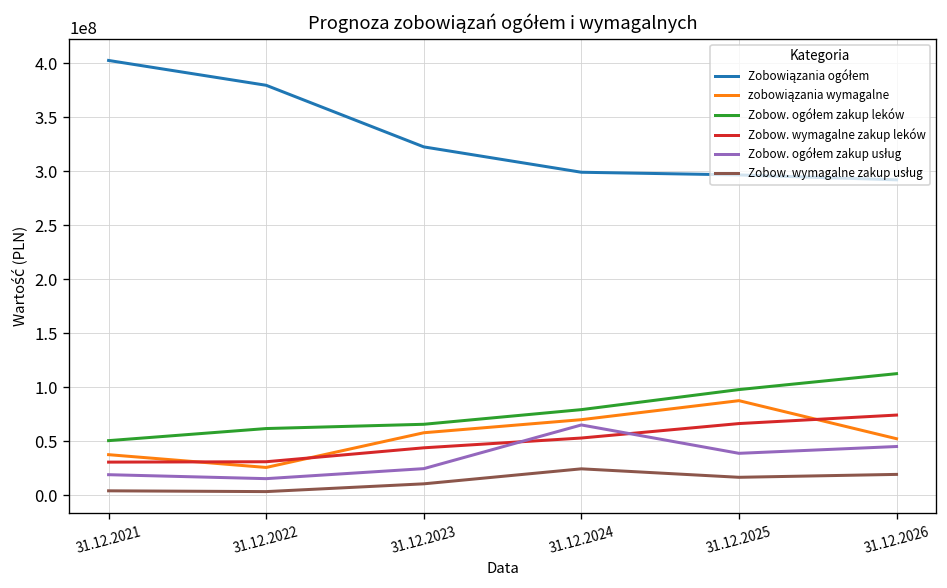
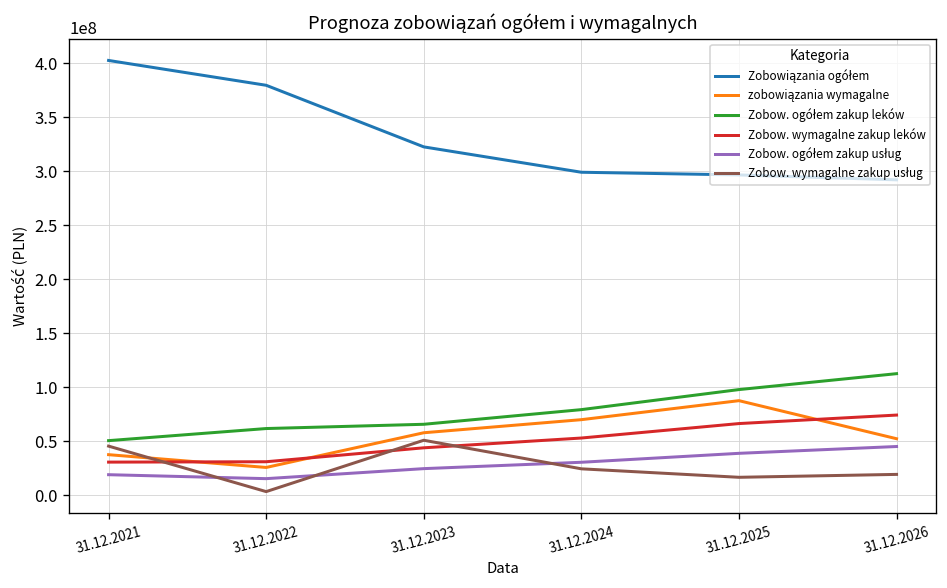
Zobow. wymagalne zakup usług, 31.12.2021: 0 -> 50000000
Zobow. wymagalne zakup usług, 31.12.2023: 10000000 -> 50000000
Zobow. ogółem zakup usług, 31.12.2024: 70000000 -> 30000000
